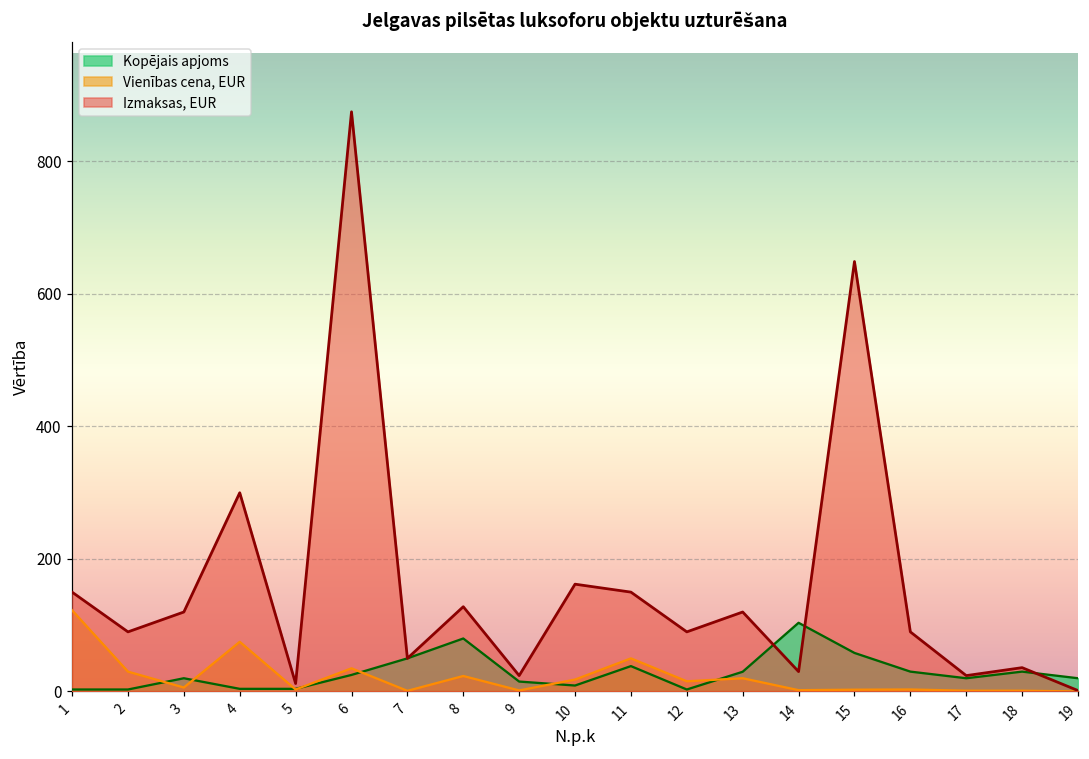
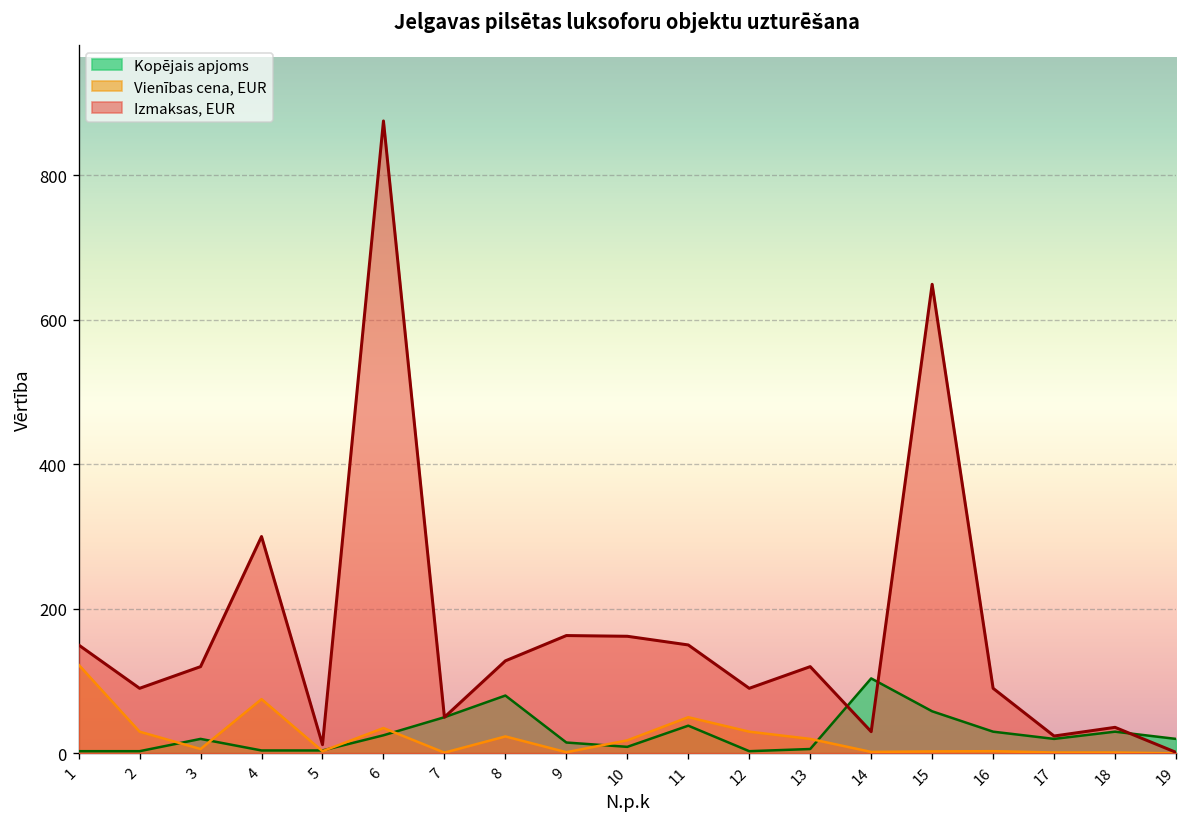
Izmaksas, EUR, 9: 20 -> 160
Vienības cena, EUR, 12: 20 -> 30
Kopējais apjoms, 13: 30 -> 10
